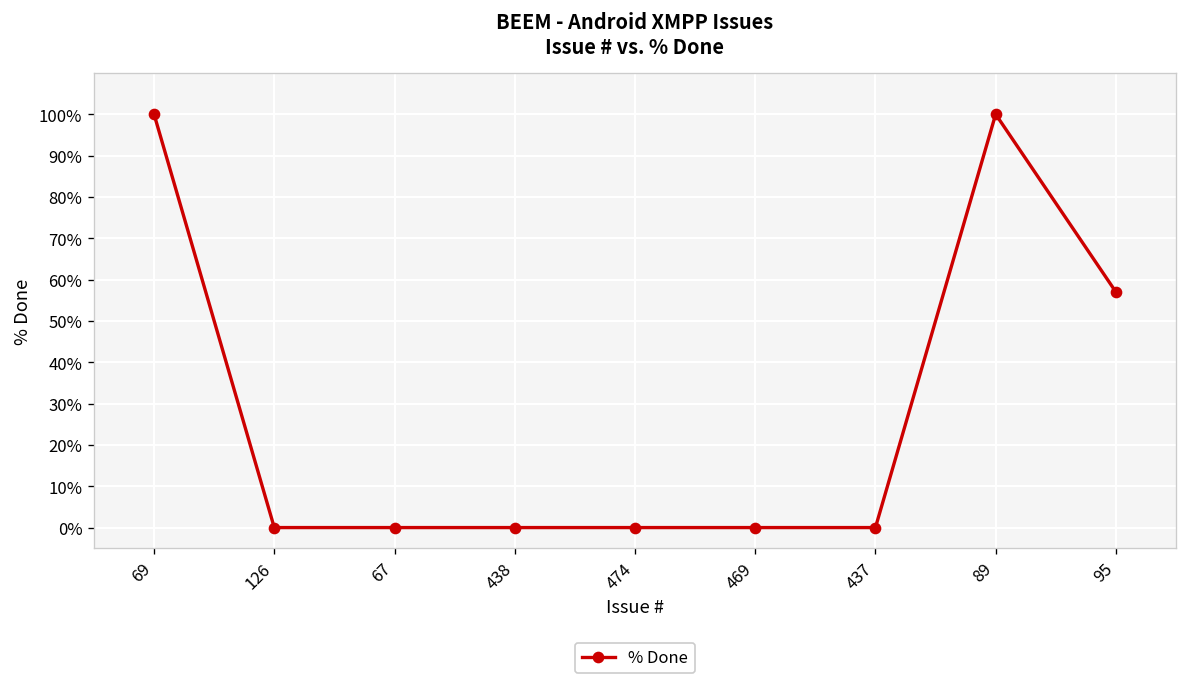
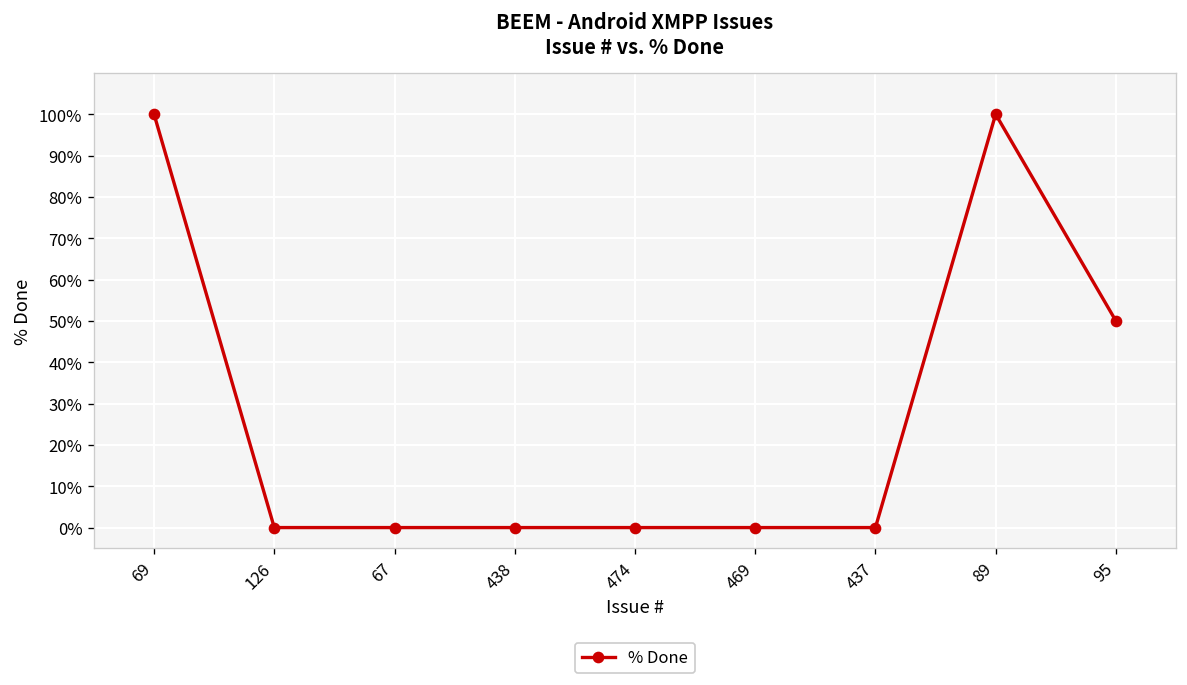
95: 57% -> 50%
